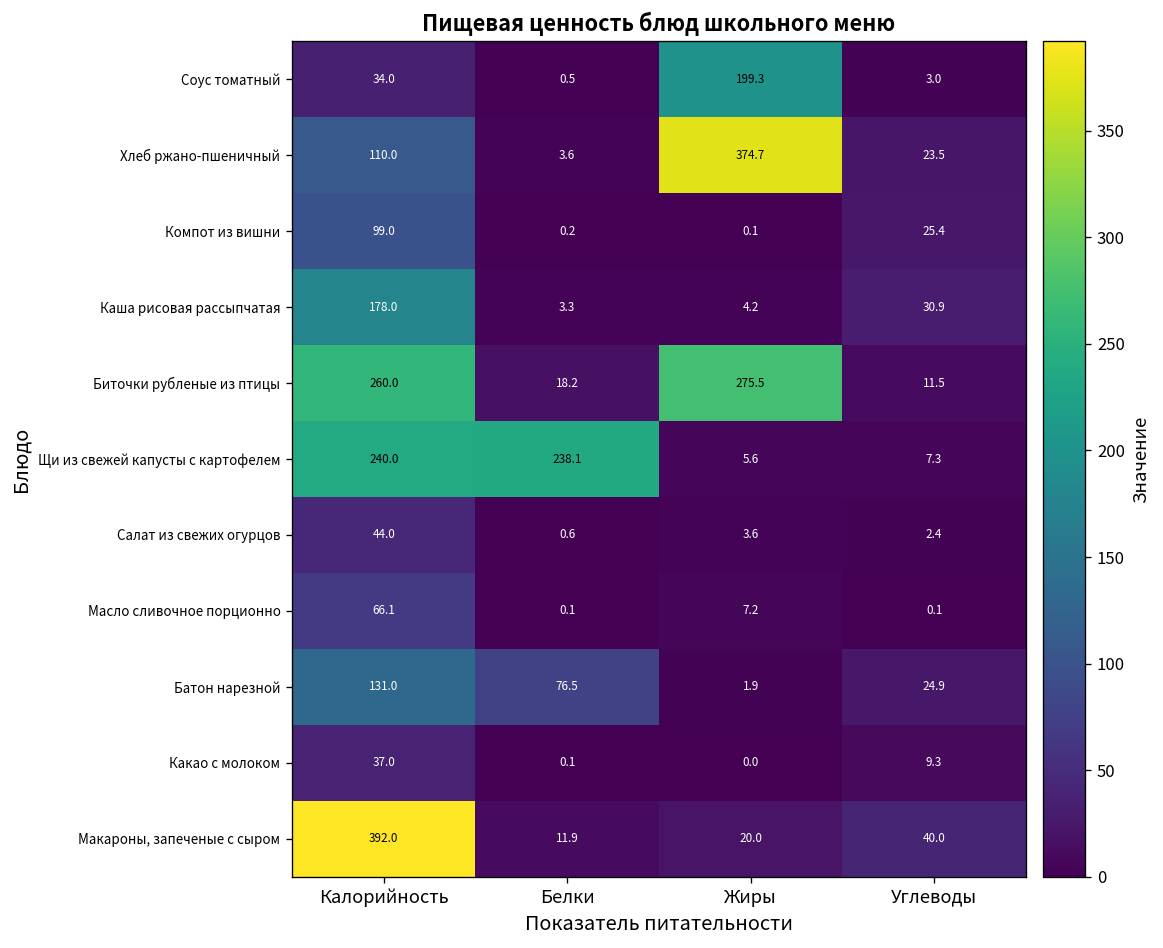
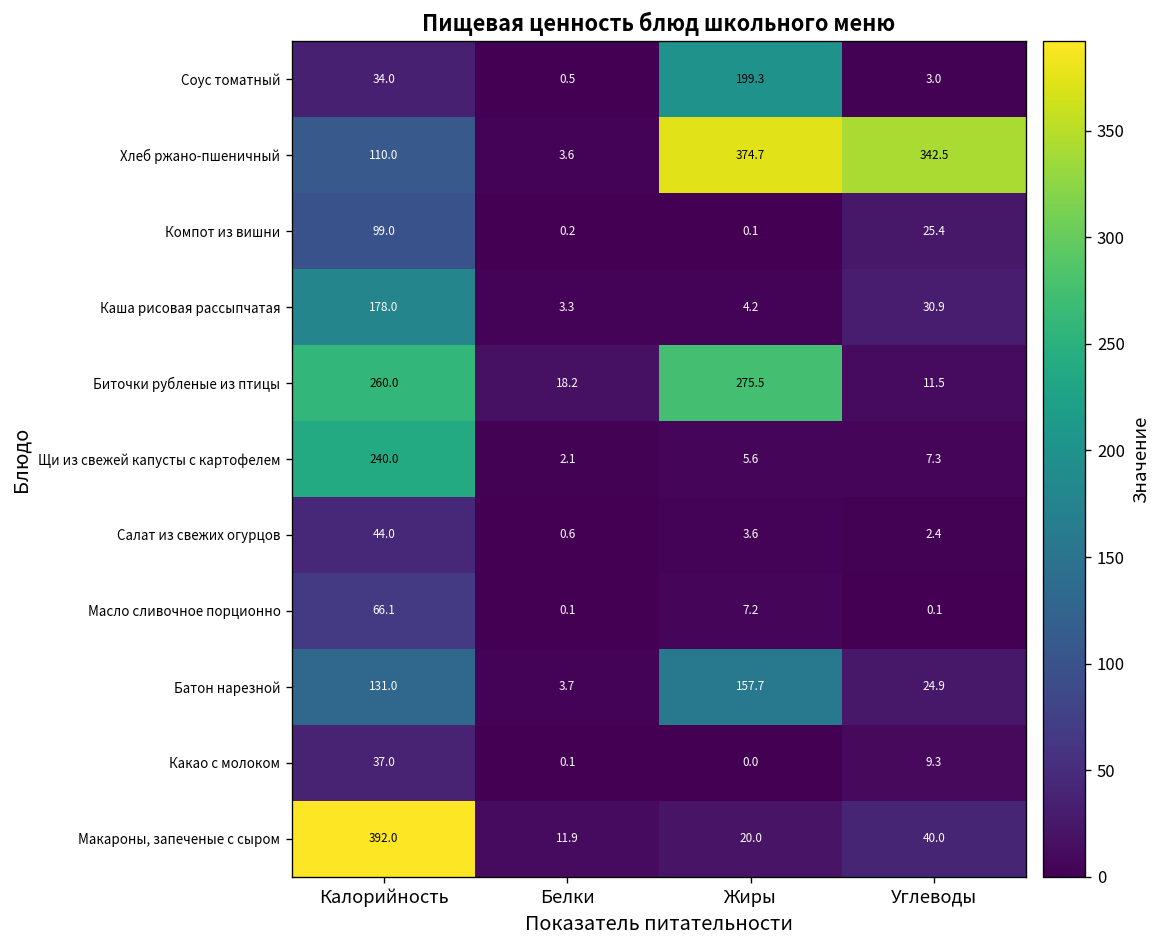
Хлеб ржано-пшеничный, Углеводы: 23.5 -> 342.5
Щи из свежей капусты с картофелем, Белки: 238.1 -> 2.1
Батон нарезной, Белки: 76.5 -> 3.7
Батон нарезной, Жиры: 1.9 -> 157.7
